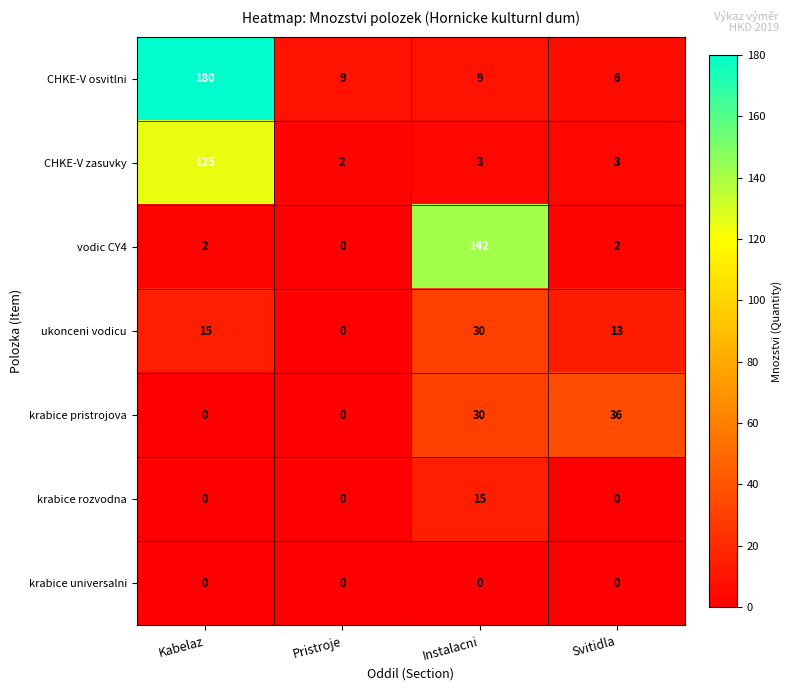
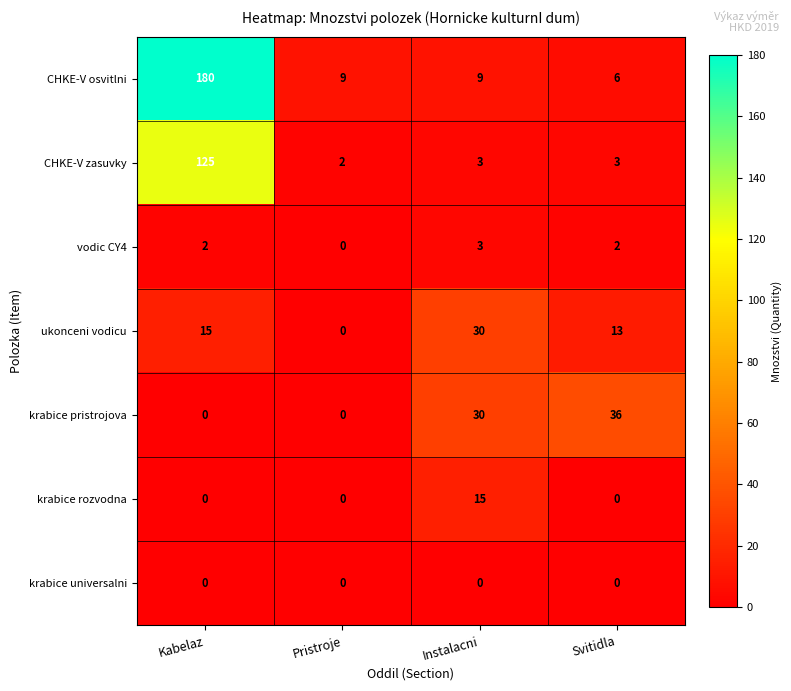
vodic CY4, Instalacni: 142 -> 3
